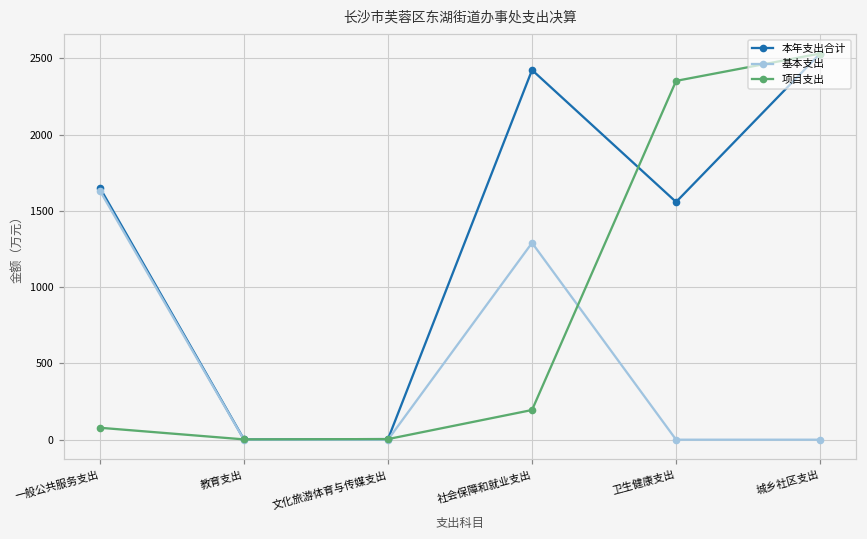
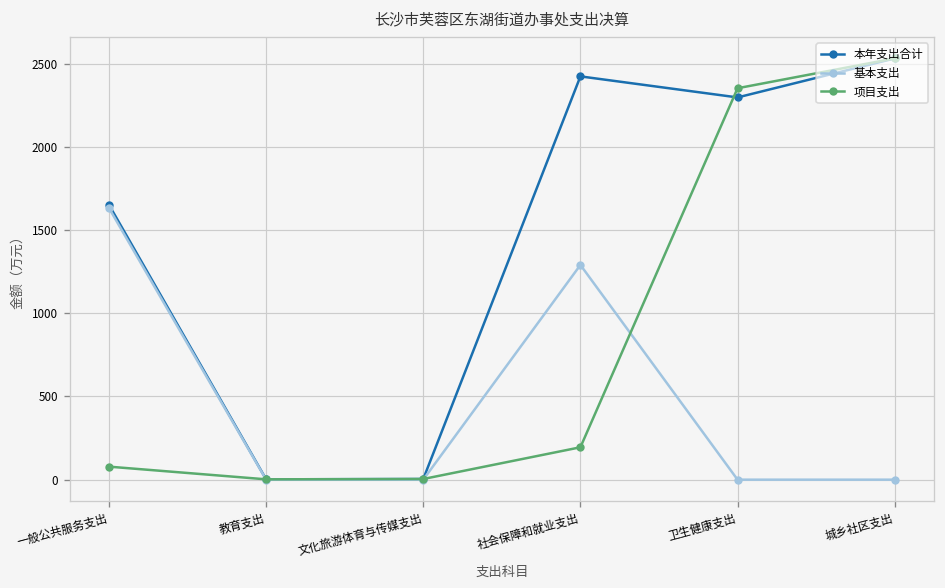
本年支出合计, 卫生健康支出: 1560 -> 2300
